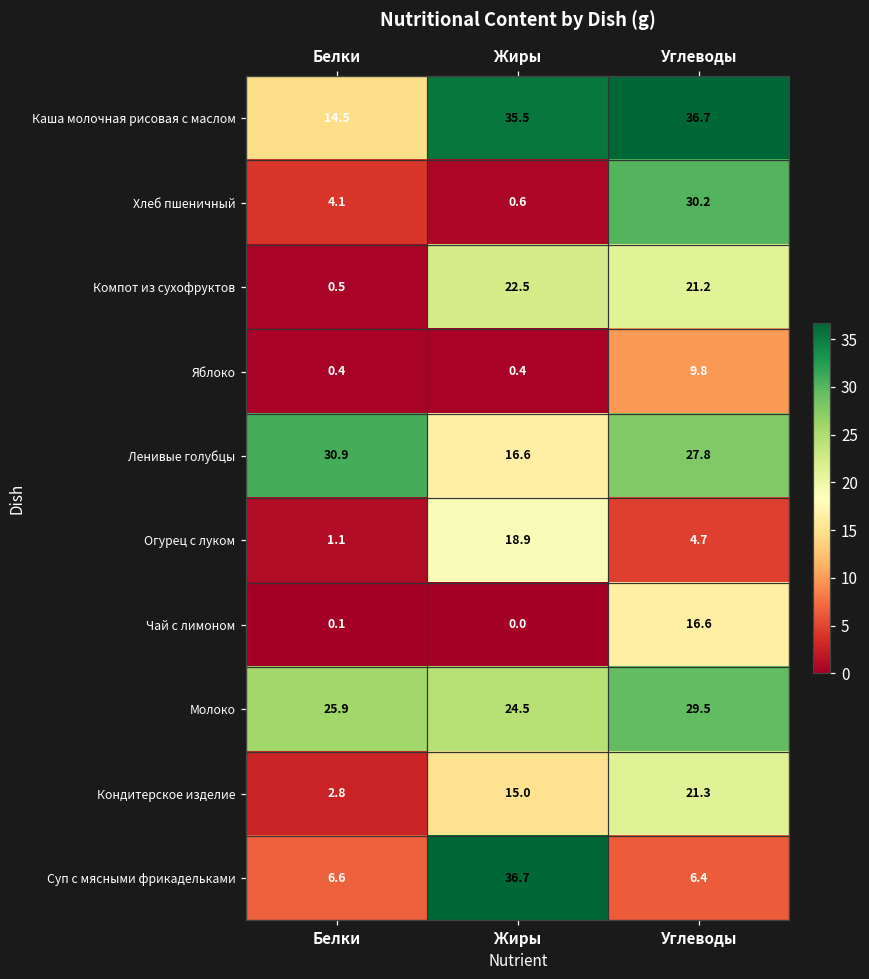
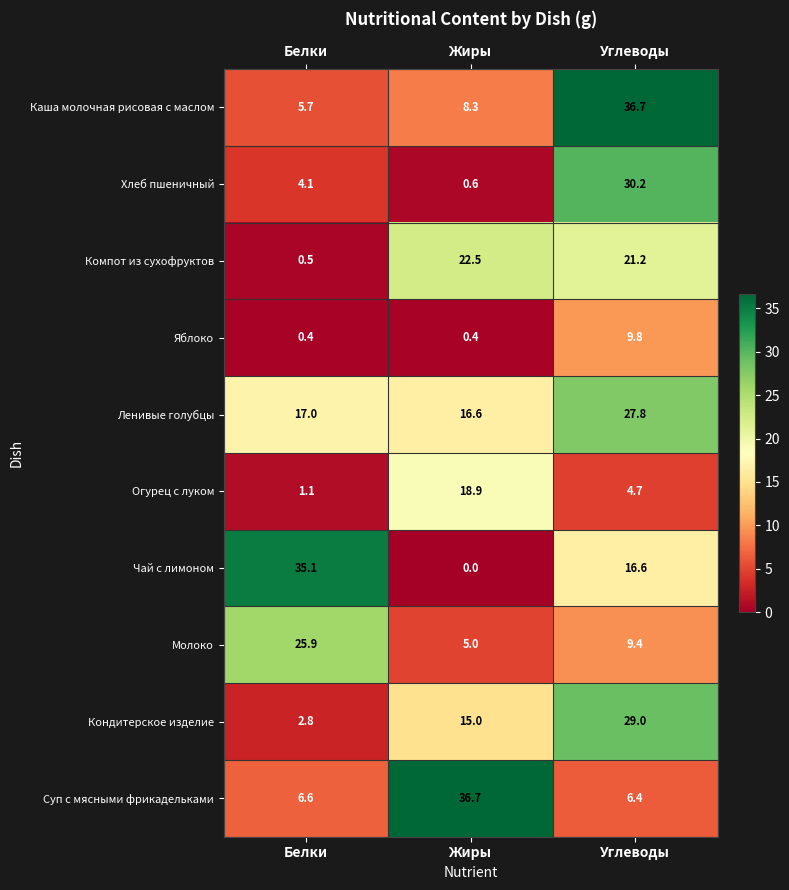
Каша молочная рисовая с маслом, Белки: 14.5 -> 5.7
Каша молочная рисовая с маслом, Жиры: 35.5 -> 8.3
Ленивые голубцы, Белки: 30.9 -> 17.0
Чай с лимоном, Белки: 0.1 -> 35.1
Молоко, Жиры: 24.5 -> 5.0
Молоко, Углеводы: 29.5 -> 9.4
Кондитерское изделие, Углеводы: 21.3 -> 29.0
